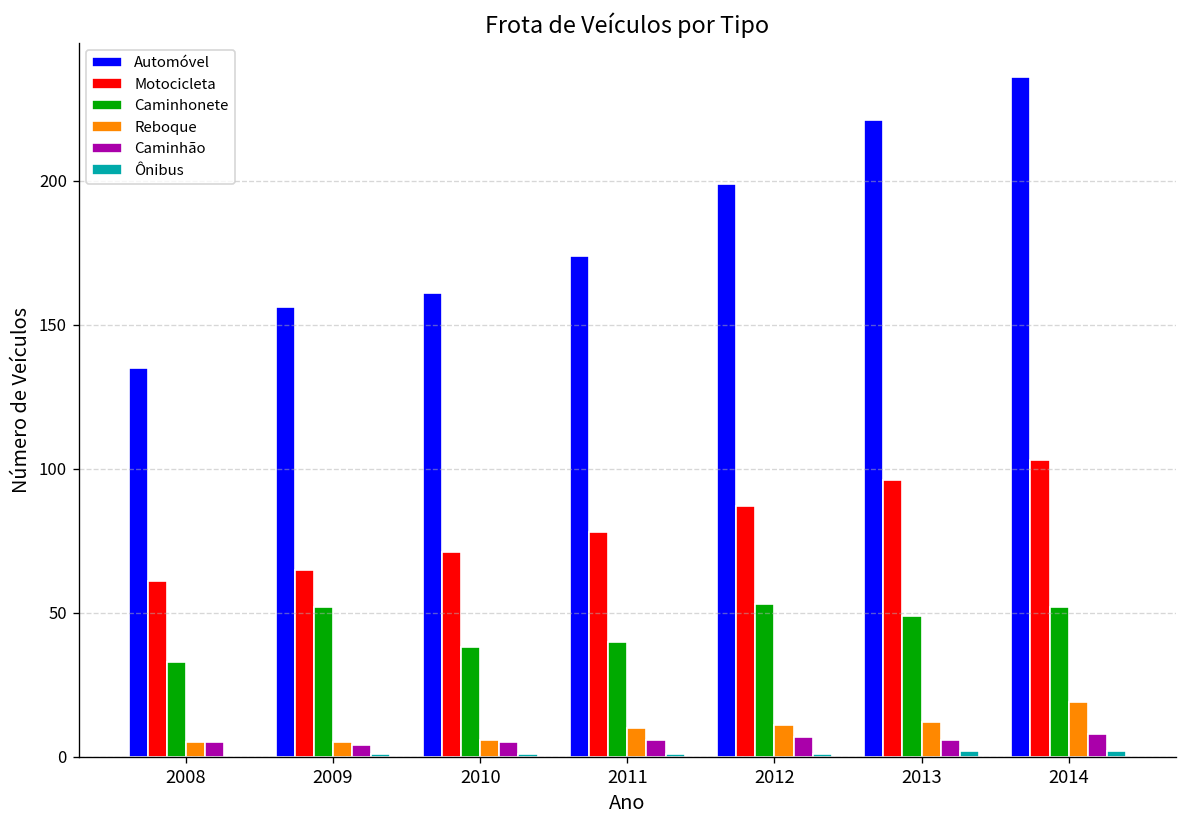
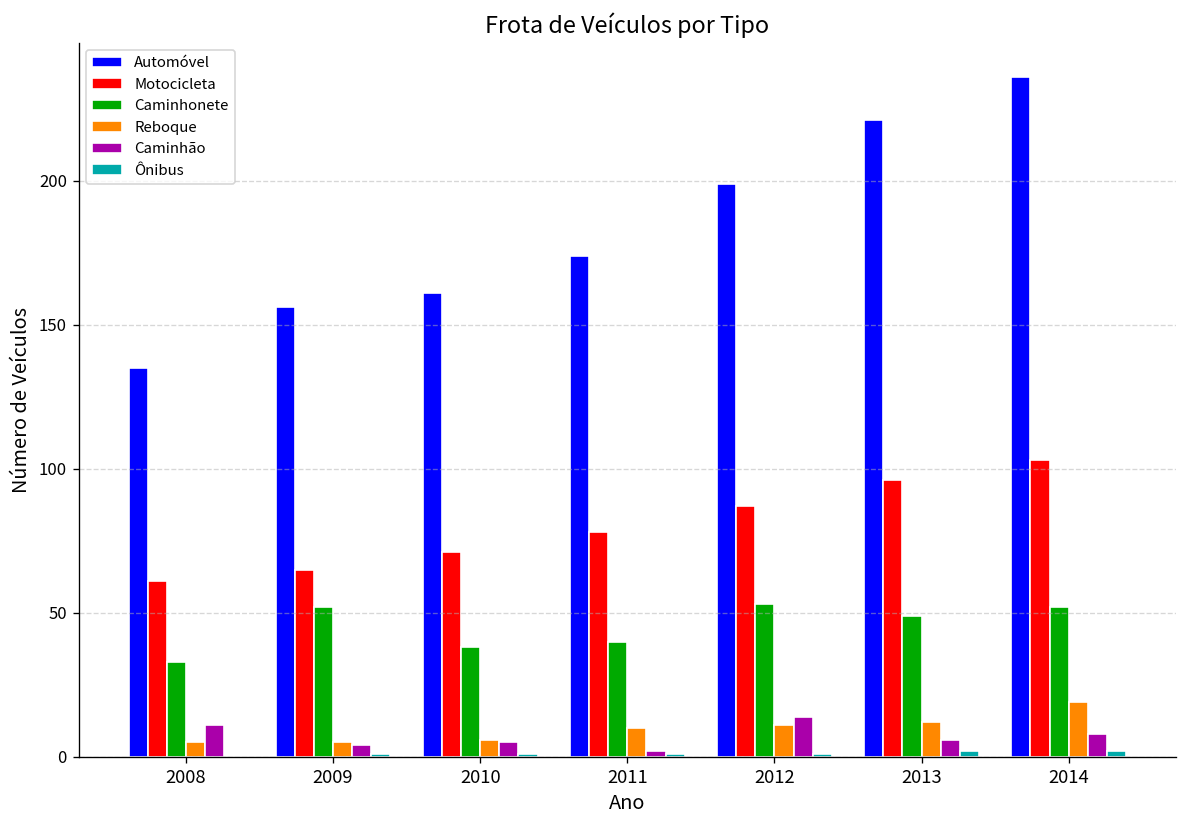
Caminhão, 2008: 5 -> 11
Caminhão, 2011: 6 -> 2
Caminhão, 2012: 7 -> 14
